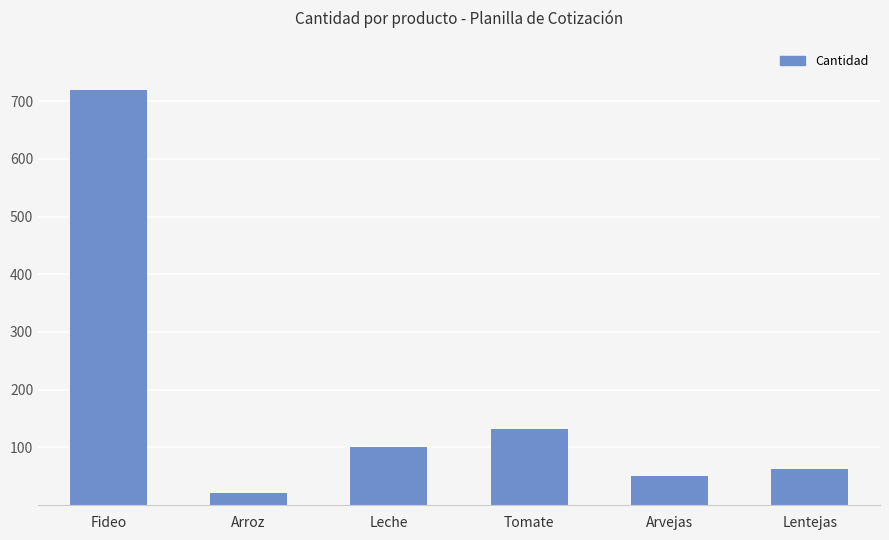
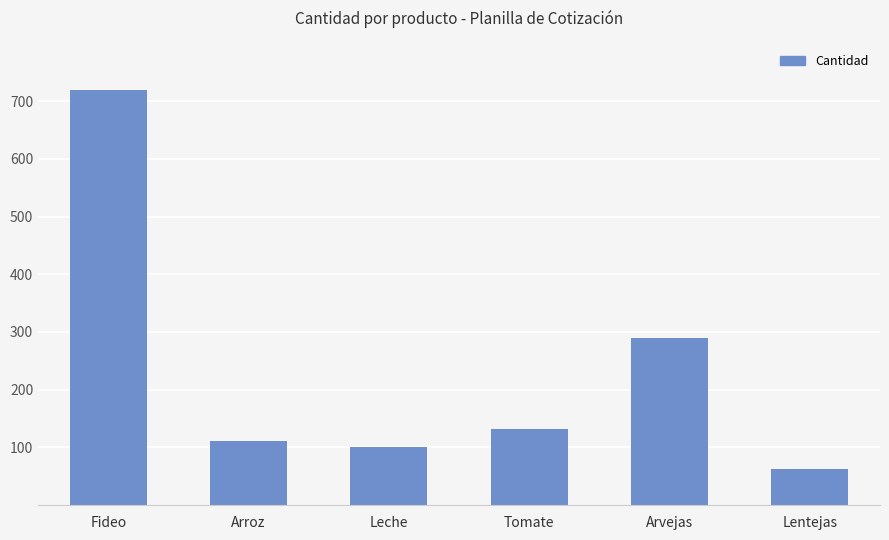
Arroz: 20 -> 110
Arvejas: 50 -> 290
